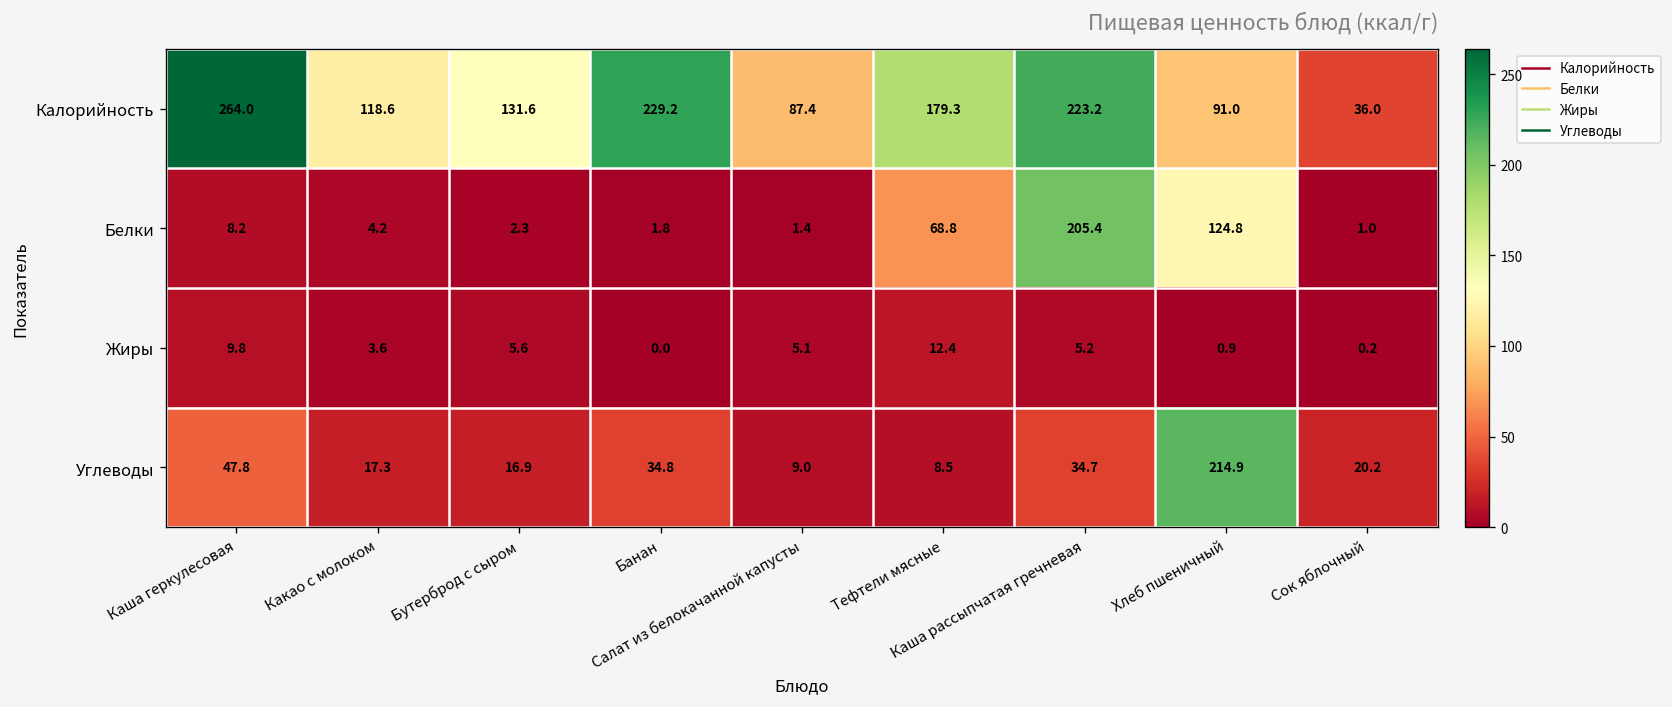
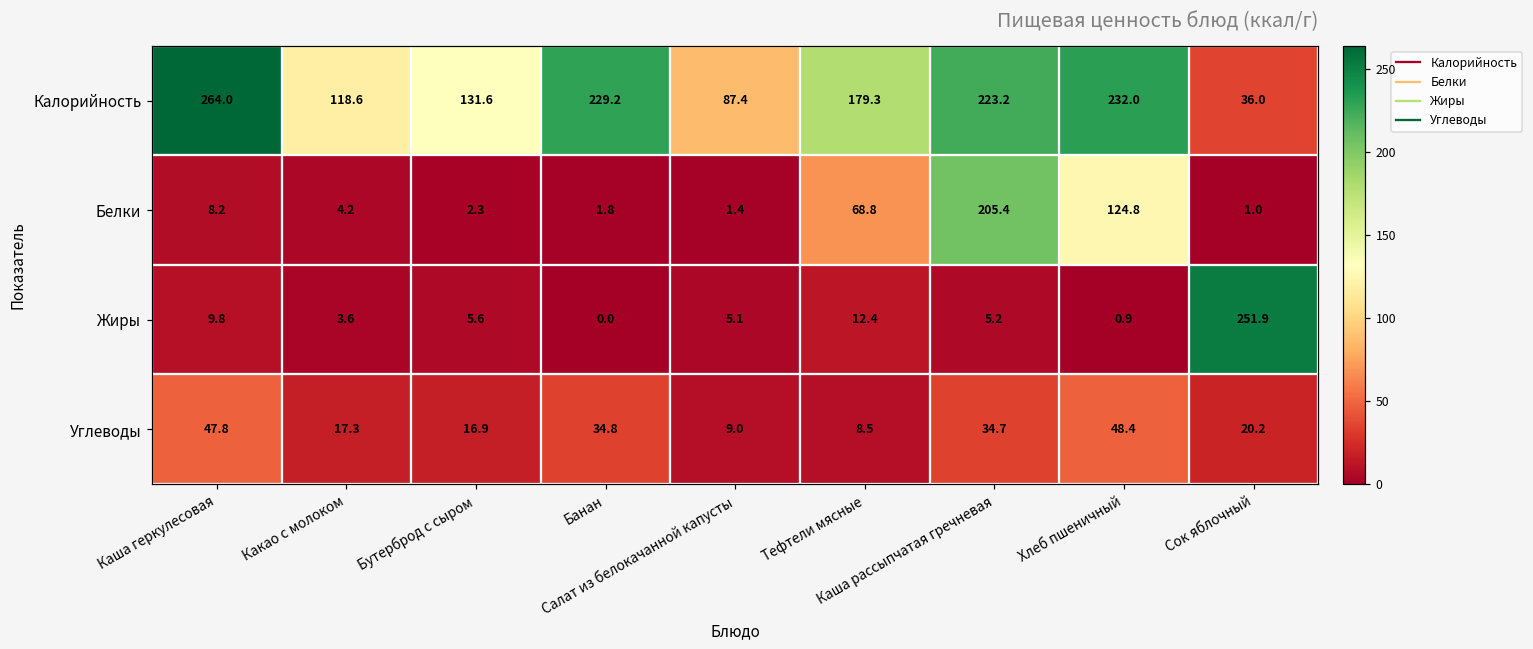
Калорийность, Хлеб пшеничный: 91.0 -> 232.0
Жиры, Сок яблочный: 0.2 -> 251.9
Углеводы, Хлеб пшеничный: 214.9 -> 48.4
